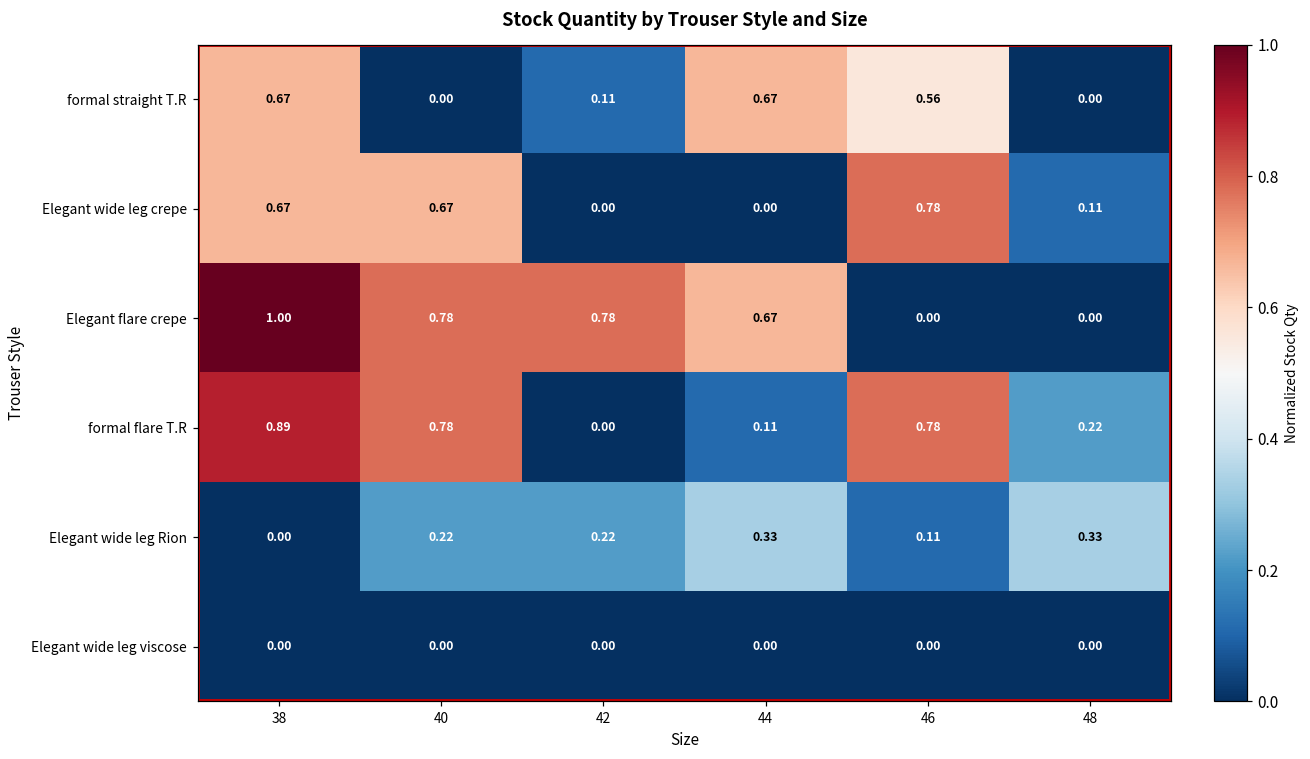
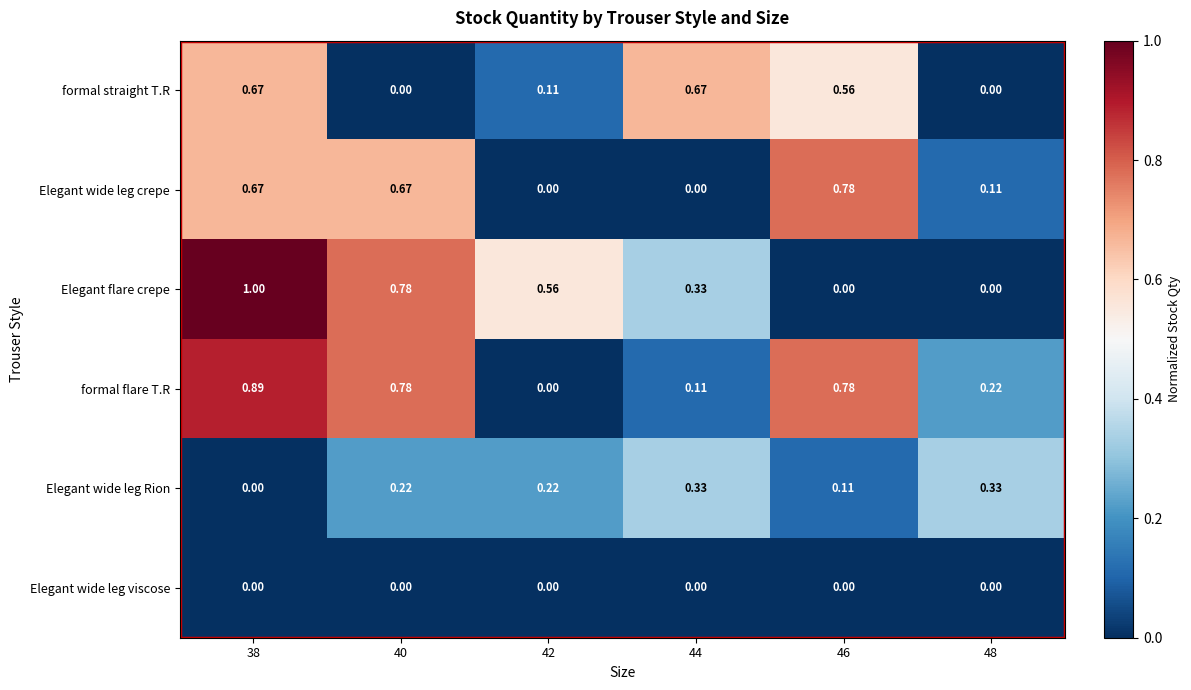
Elegant flare crepe, 42: 0.78 -> 0.56
Elegant flare crepe, 44: 0.67 -> 0.33
